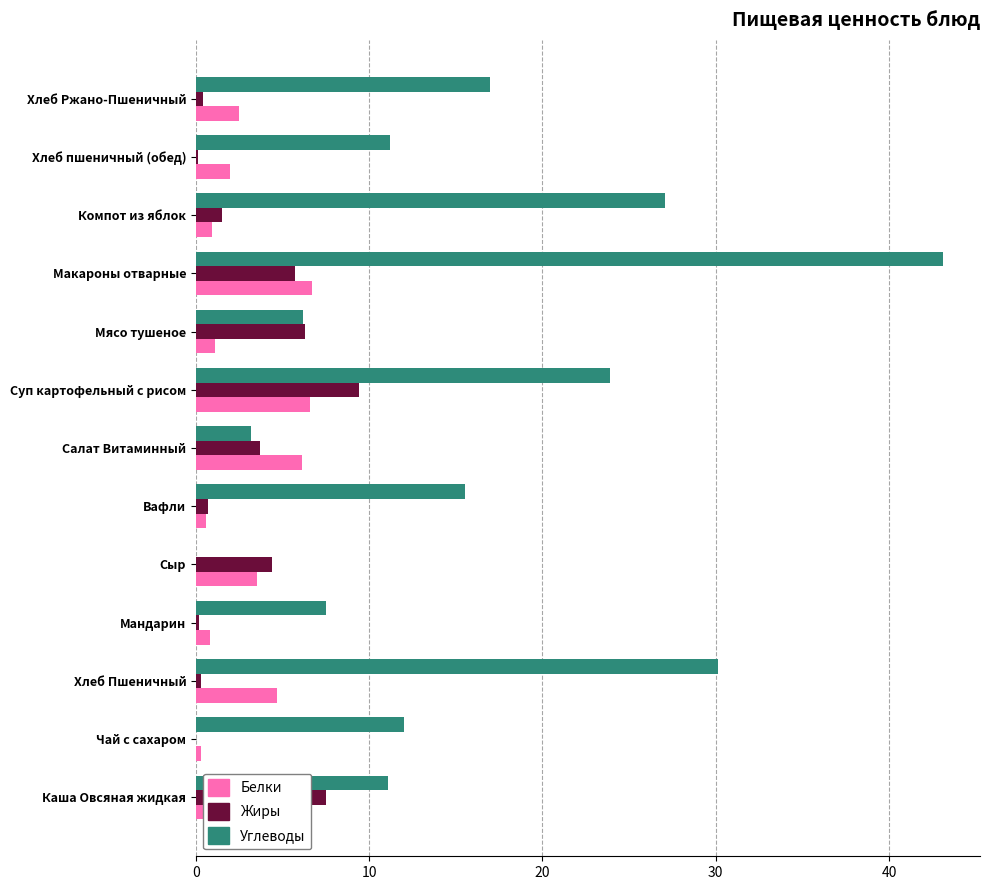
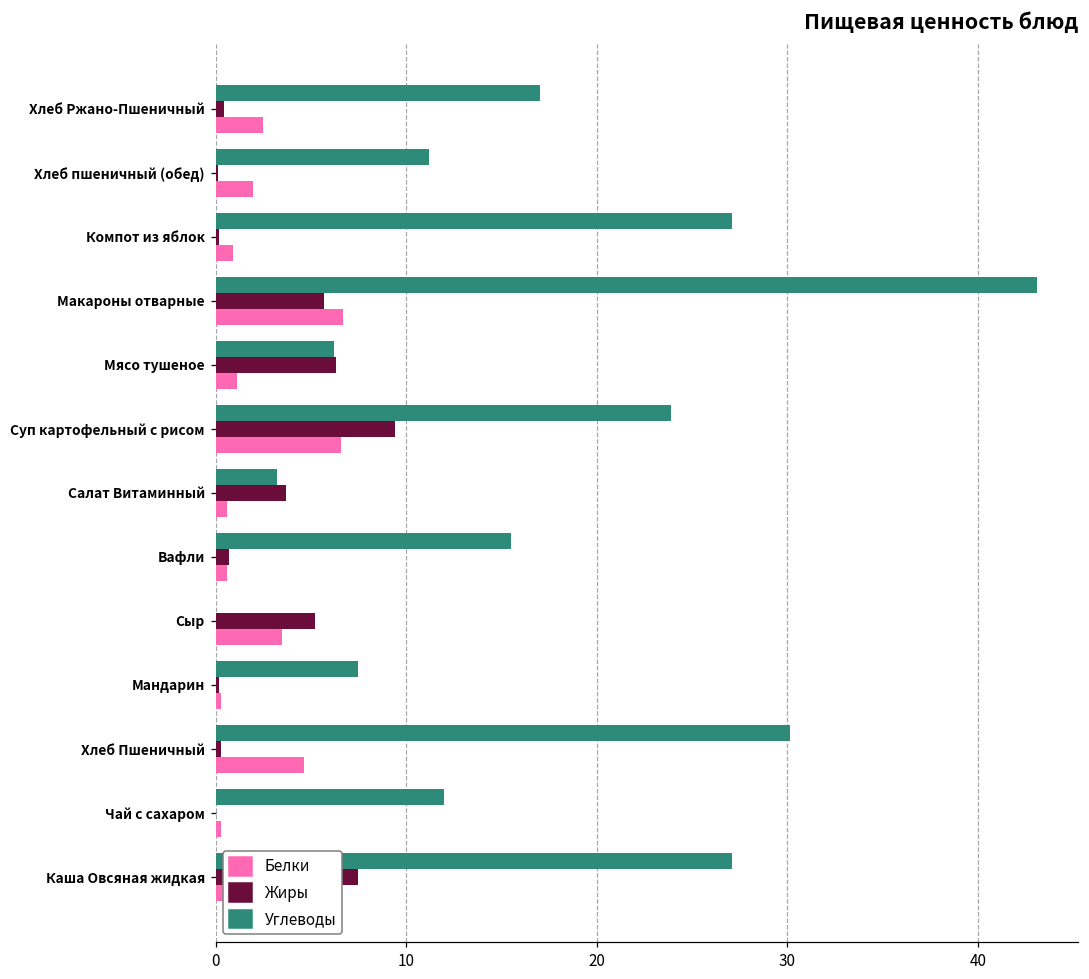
Жиры, Компот из яблок: 1.5 -> 0.2
Белки, Салат Витаминный: 6.1 -> 0.6
Жиры, Сыр: 4.4 -> 5.2
Белки, Мандарин: 0.8 -> 0.3
Углеводы, Каша Овсяная жидкая: 11.1 -> 27.1
